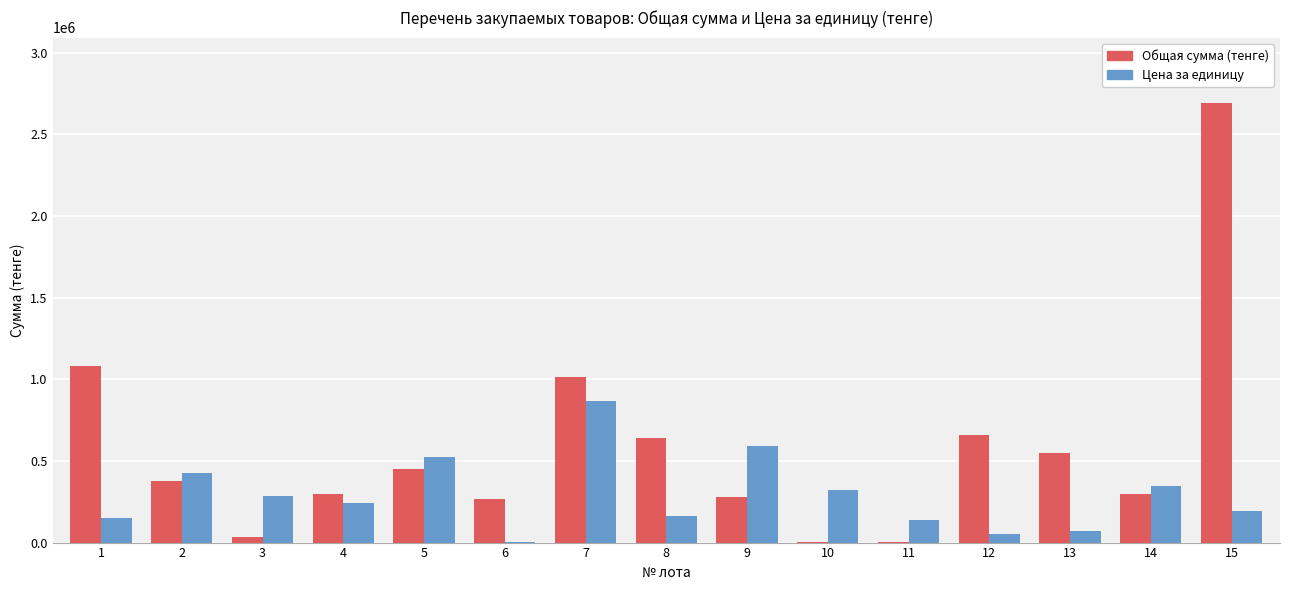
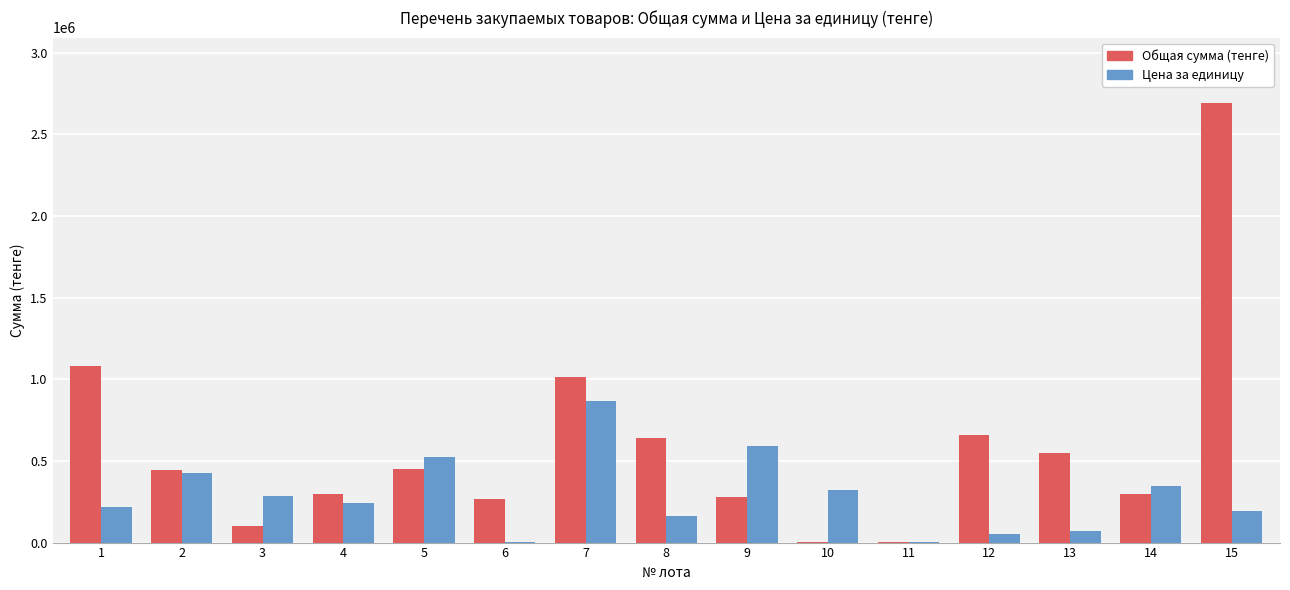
Цена за единицу, 1: 150000 -> 220000
Общая сумма (тенге), 2: 380000 -> 440000
Общая сумма (тенге), 3: 30000 -> 100000
Цена за единицу, 11: 140000 -> 0
